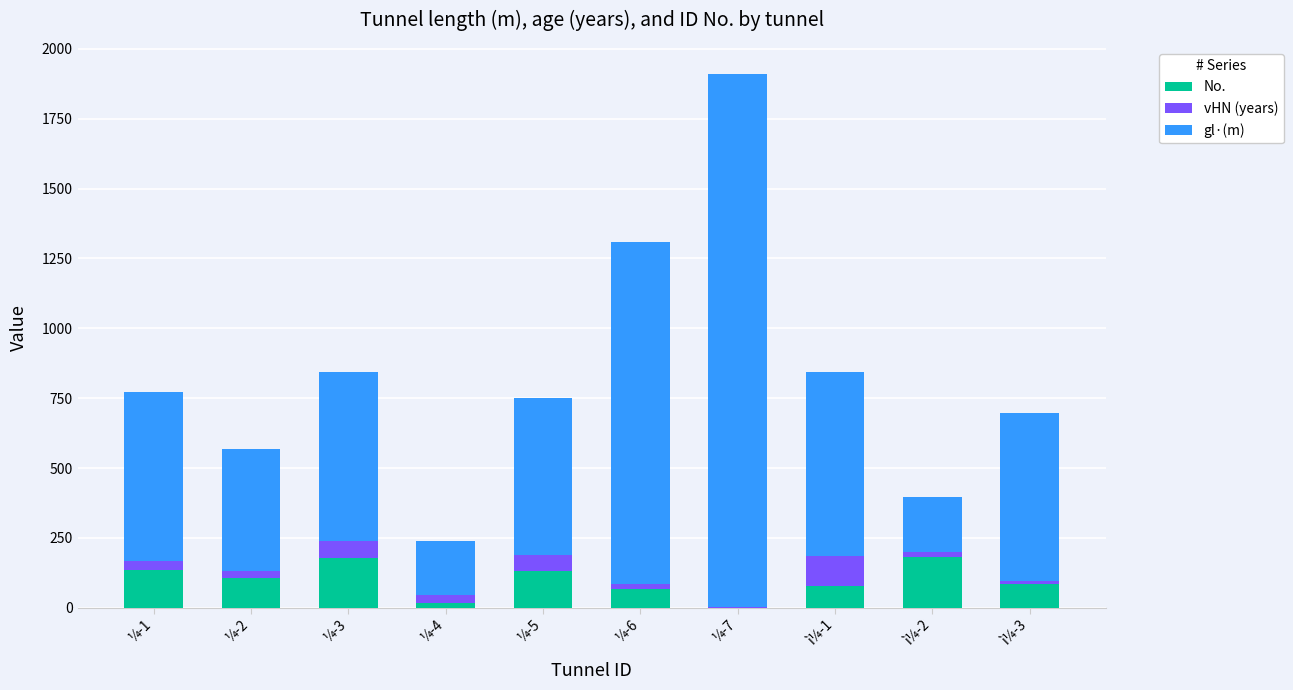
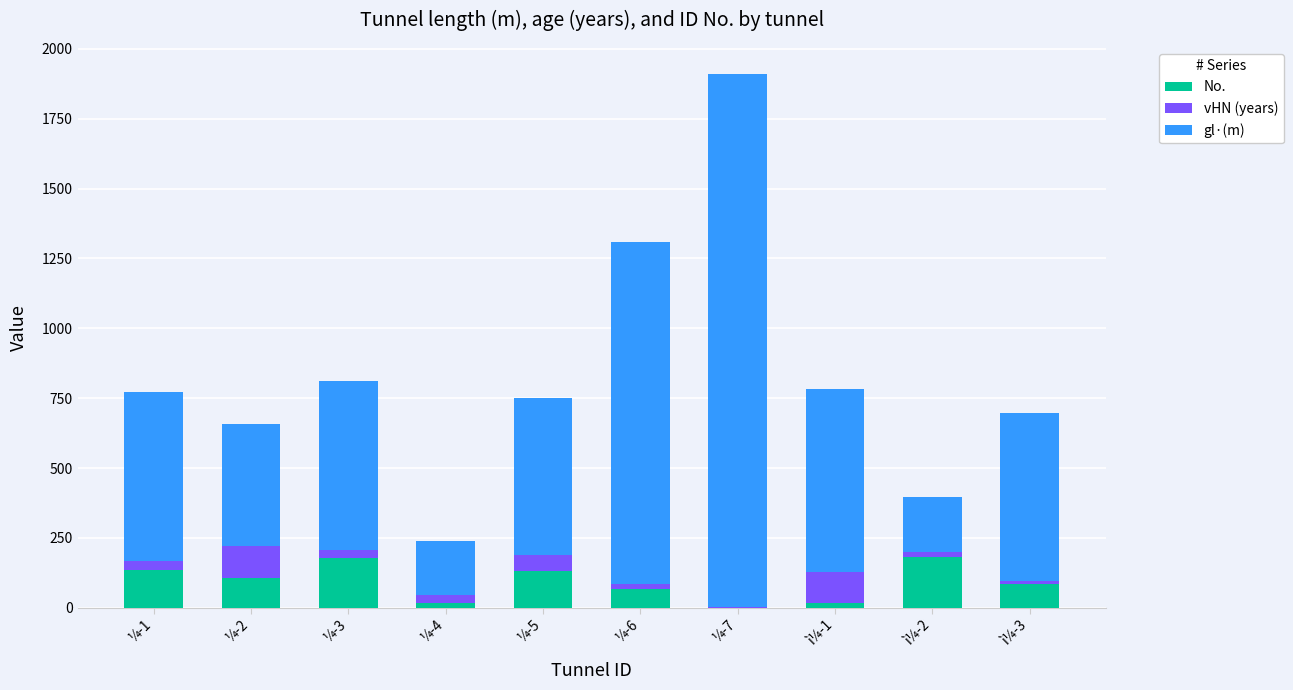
vHN (years), ¼-2: 30 -> 110
vHN (years), ¼-3: 60 -> 30
No., ì¼-1: 80 -> 20
